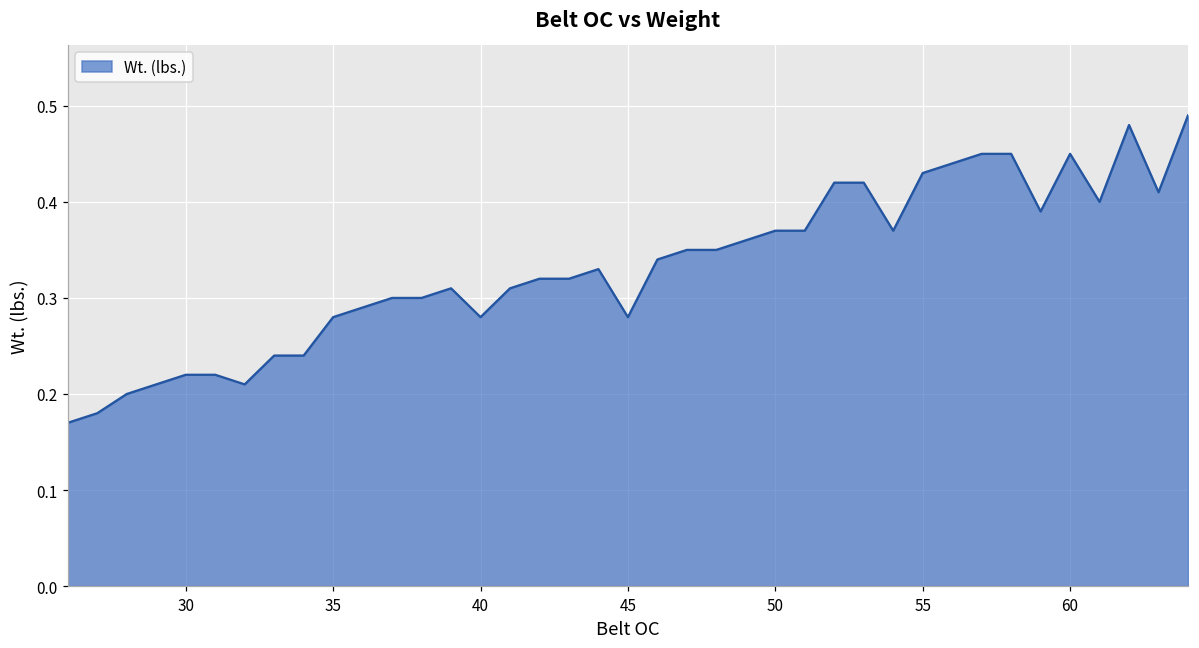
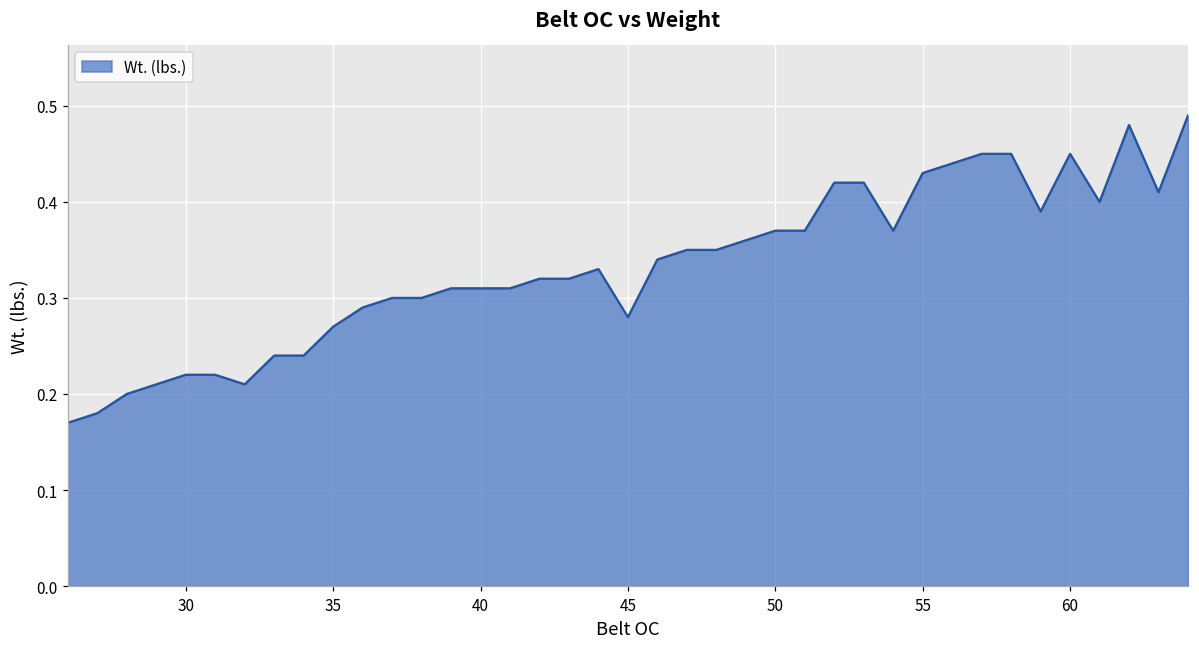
35: 0.28 -> 0.27
40: 0.28 -> 0.31
